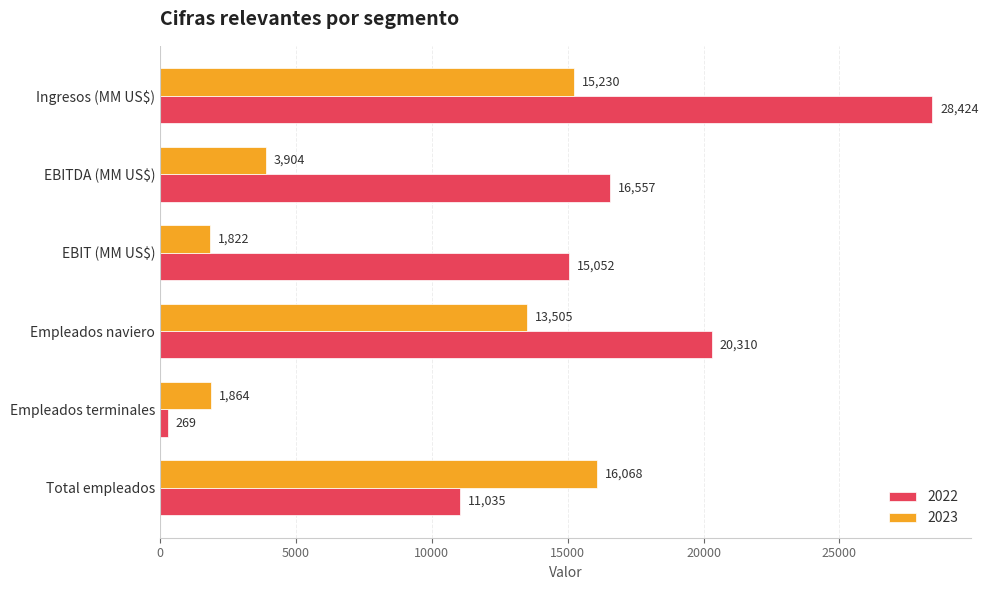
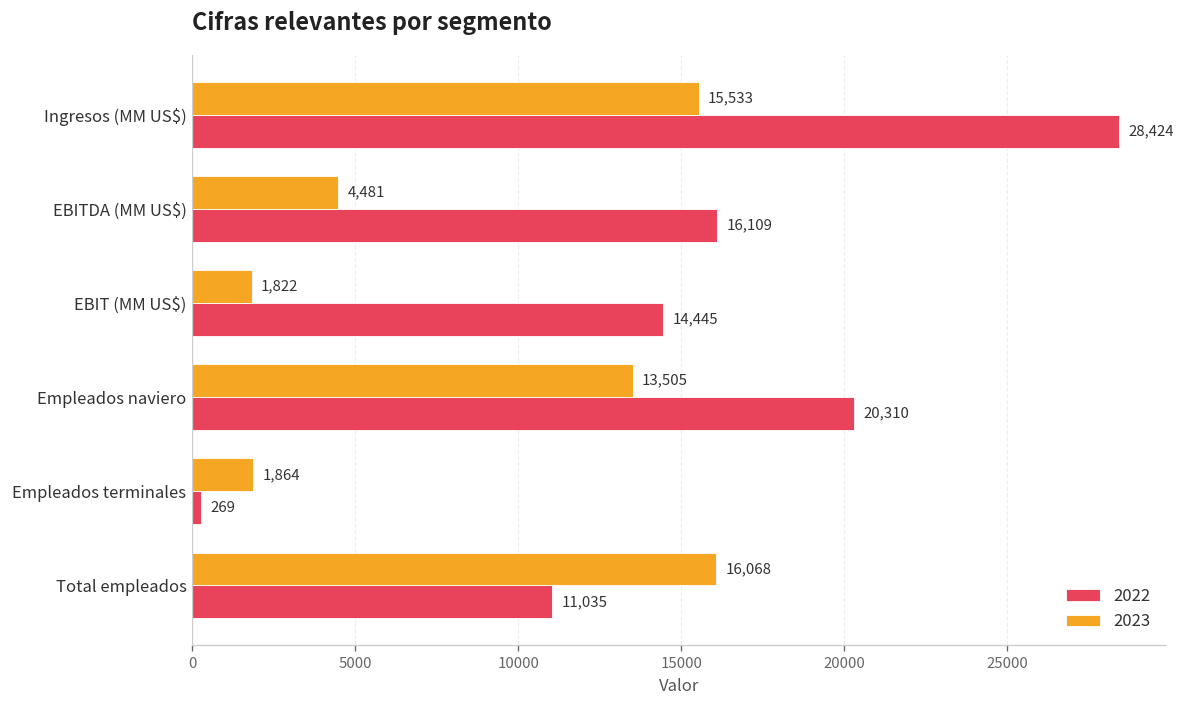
2023, Ingresos (MM US$): 15,230 -> 15,533
2023, EBITDA (MM US$): 3,904 -> 4,481
2022, EBITDA (MM US$): 16,557 -> 16,109
2022, EBIT (MM US$): 15,052 -> 14,445
